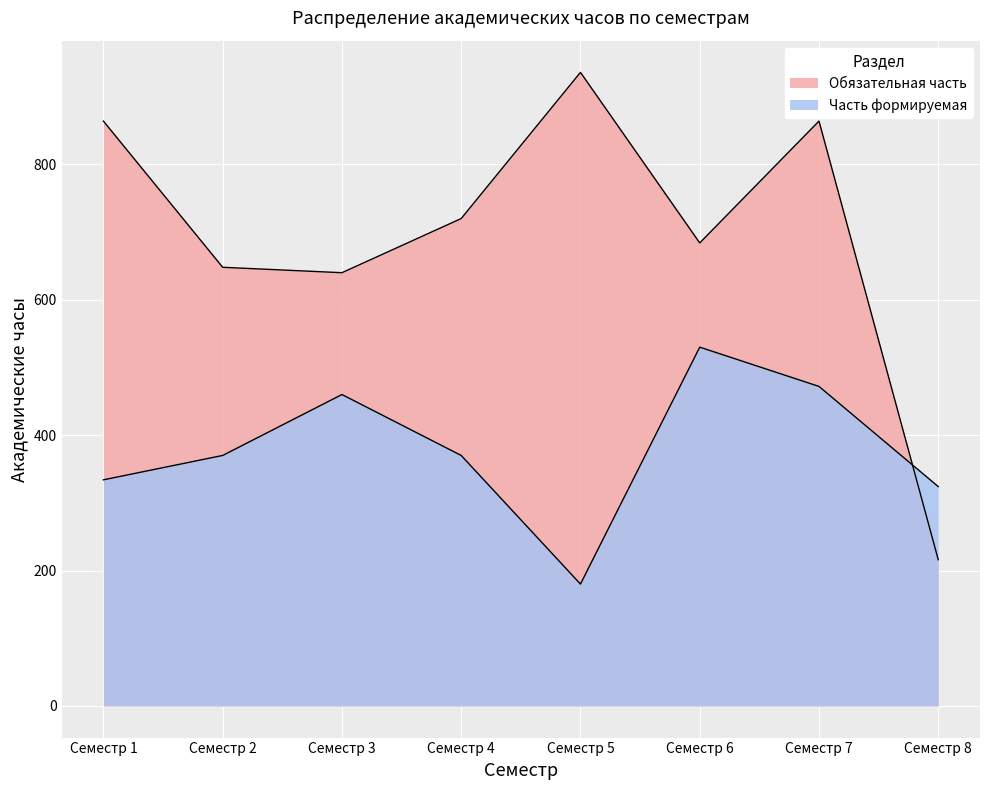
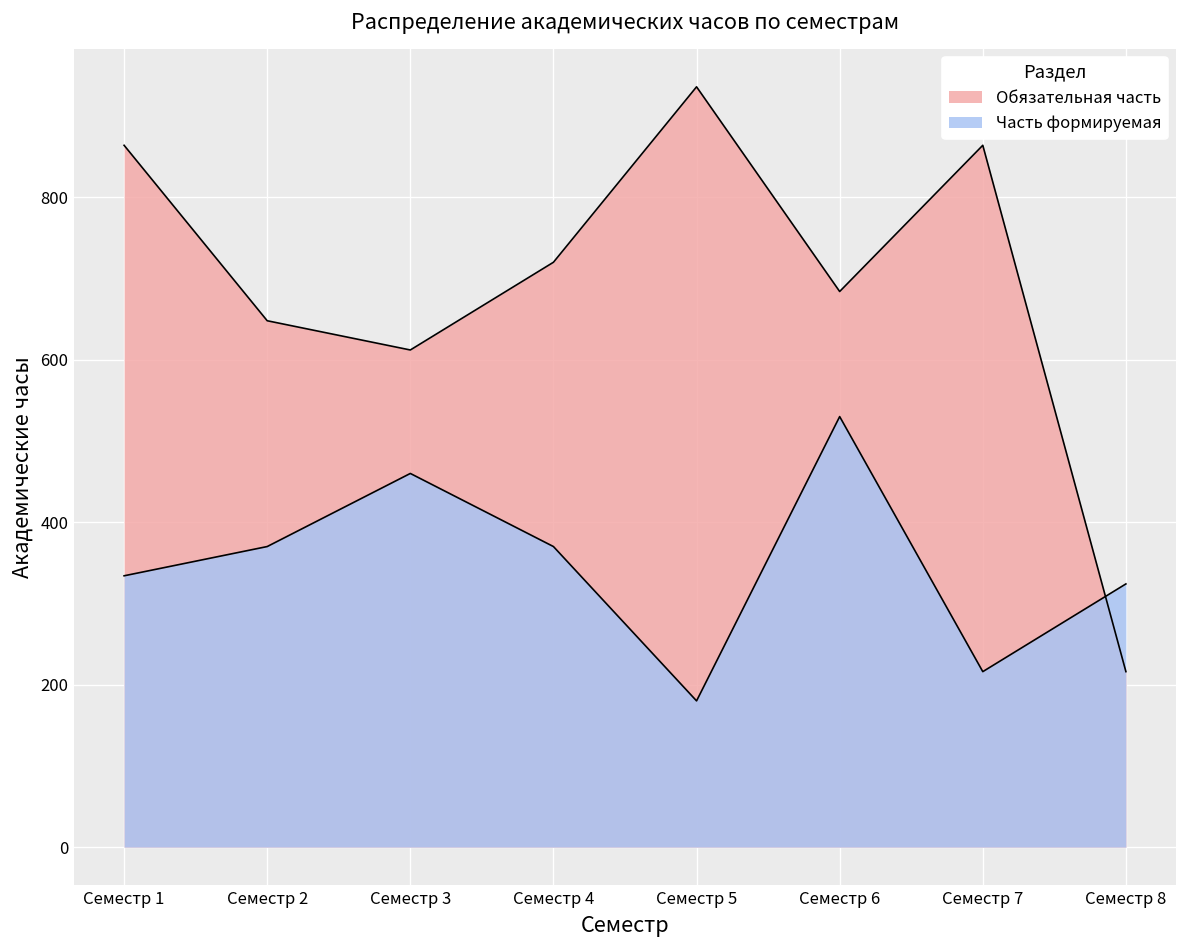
Обязательная часть, Семестр 3: 640 -> 610
Часть формируемая, Семестр 7: 470 -> 220
